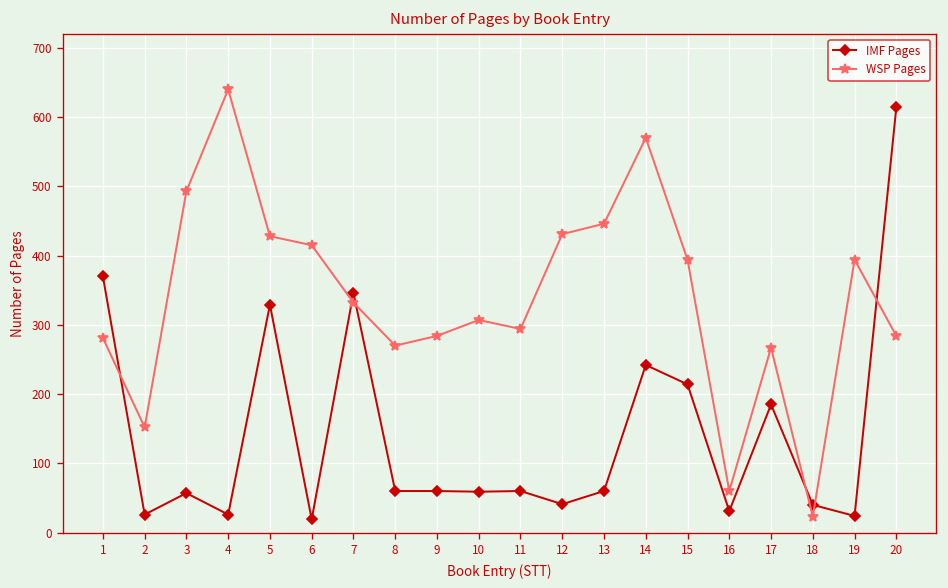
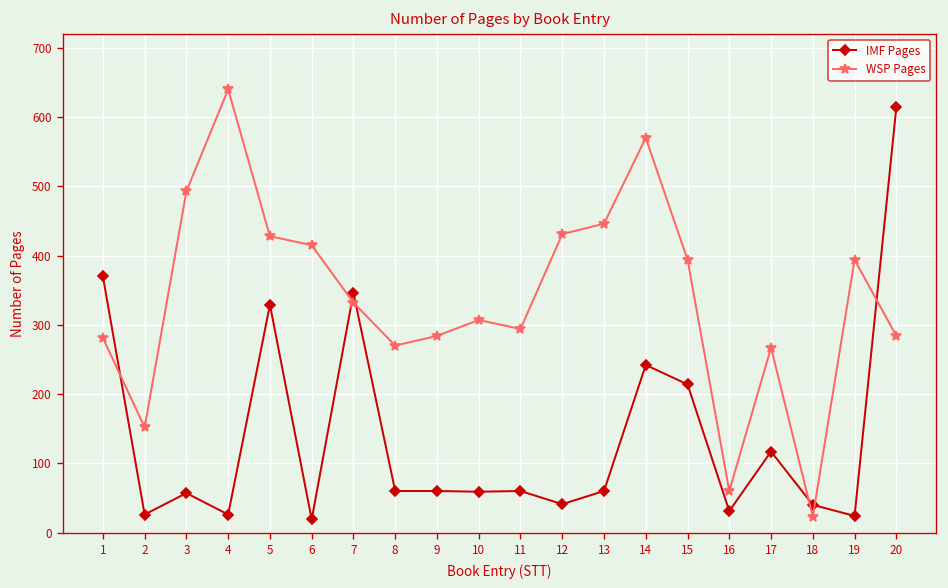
IMF Pages, 17: 190 -> 120
